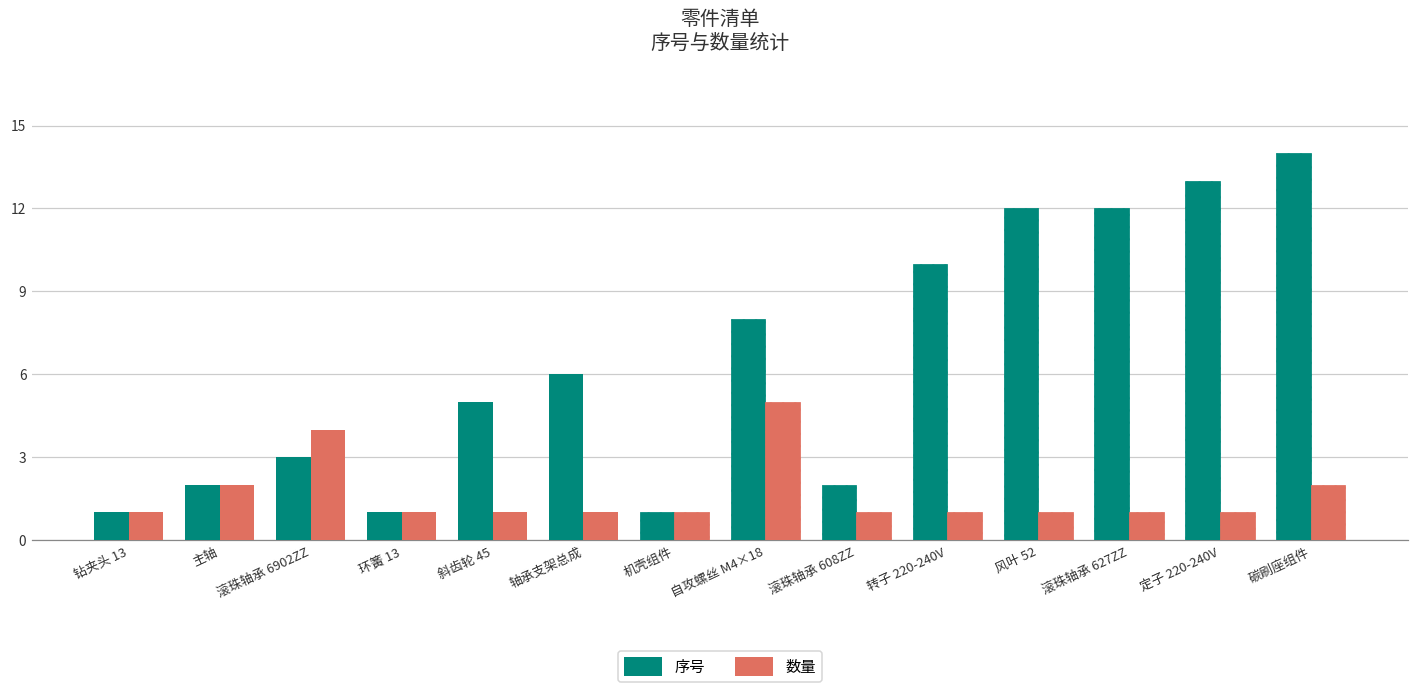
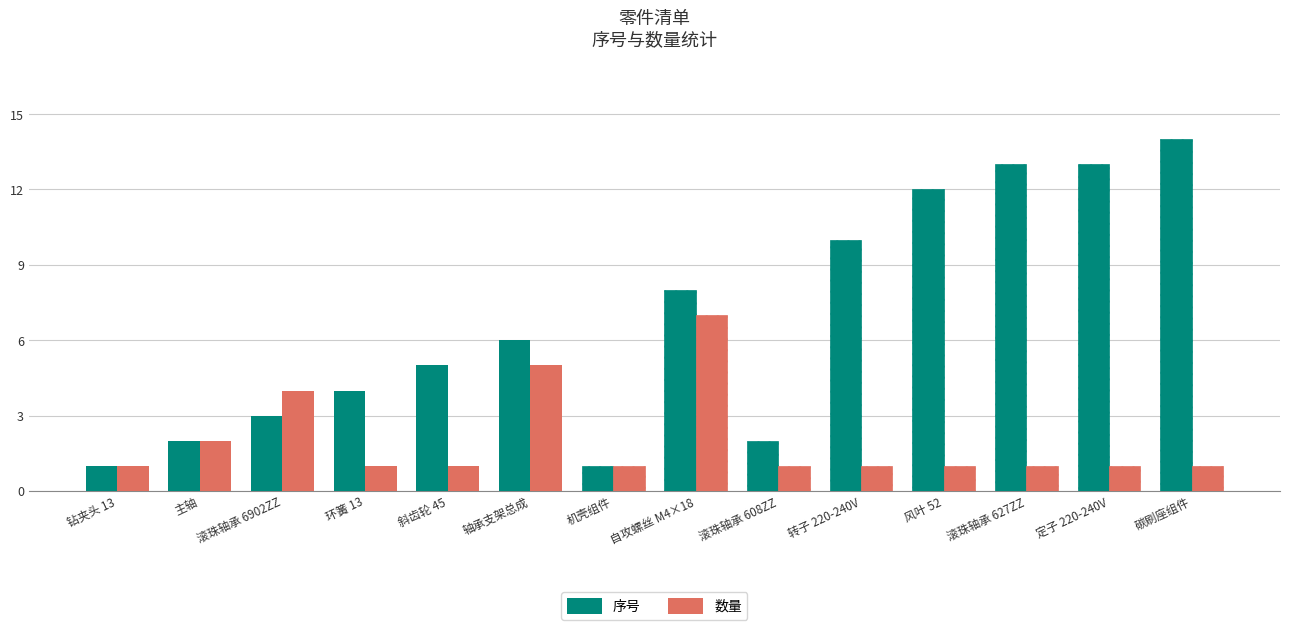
序号, 环簧 13: 1 -> 4
数量, 轴承支架总成: 1 -> 5
数量, 自攻螺丝 M4×18: 5 -> 7
序号, 滚珠轴承 627ZZ: 12 -> 13
数量, 碳刷座组件: 2 -> 1
